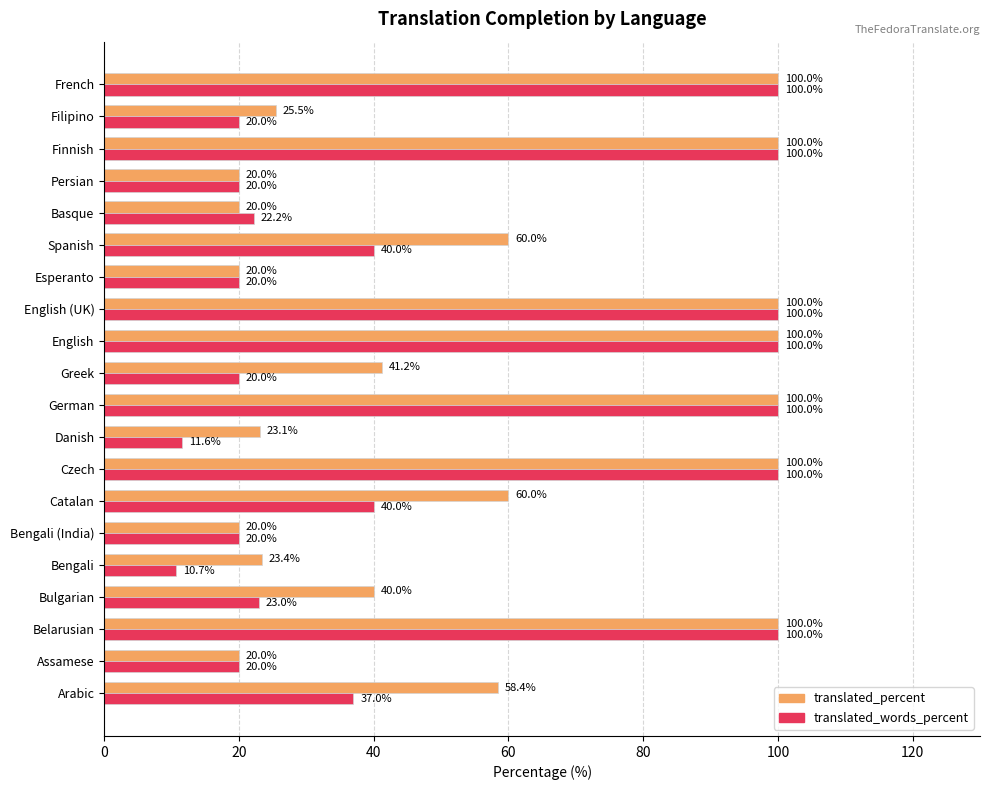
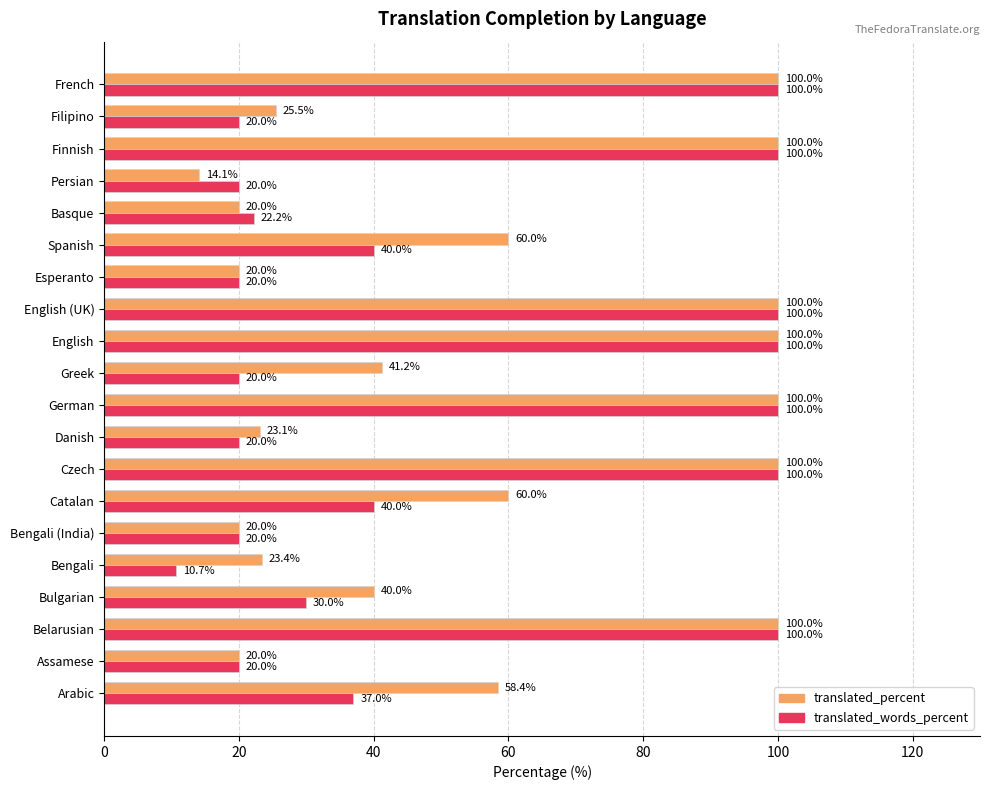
translated_percent, Persian: 20.0% -> 14.1%
translated_words_percent, Danish: 11.6% -> 20.0%
translated_words_percent, Bulgarian: 23.0% -> 30.0%
